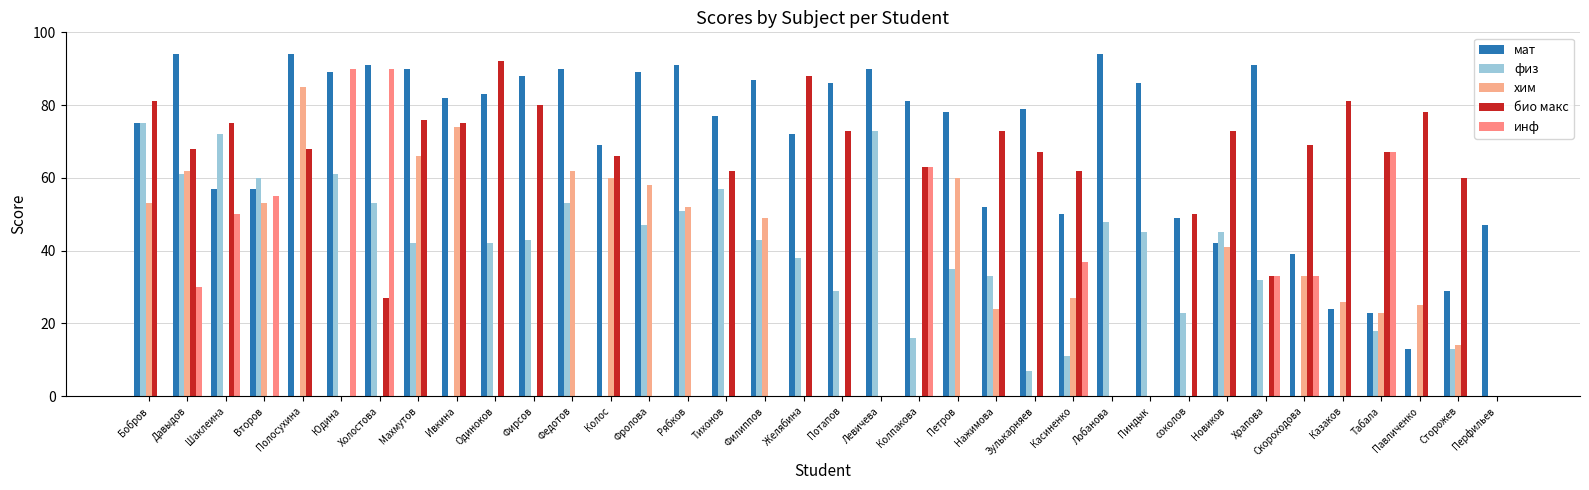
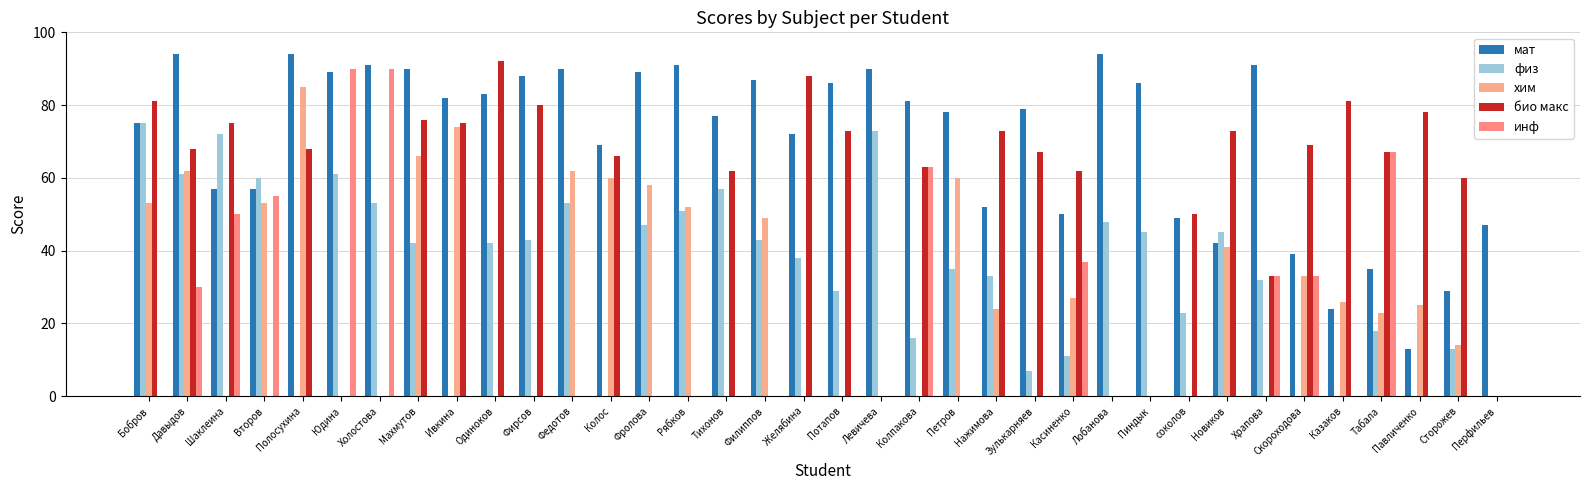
био макс, Холостова: 27 -> 0
мат, Табала: 23 -> 35
